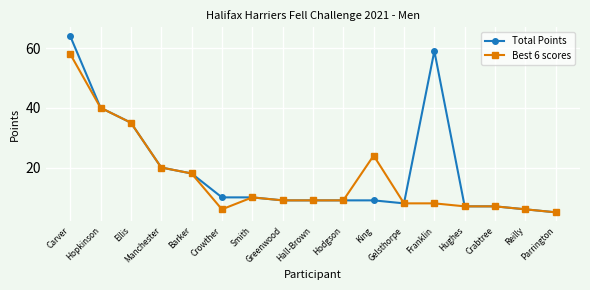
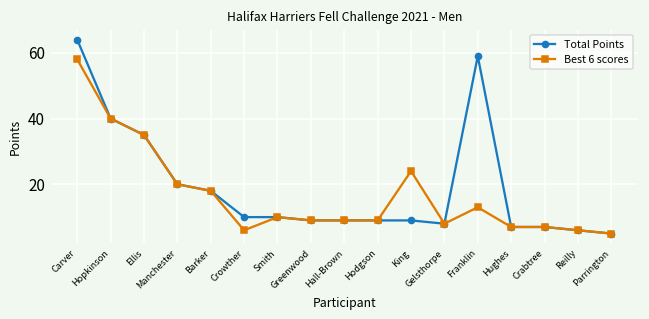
Best 6 scores, Franklin: 8 -> 13
